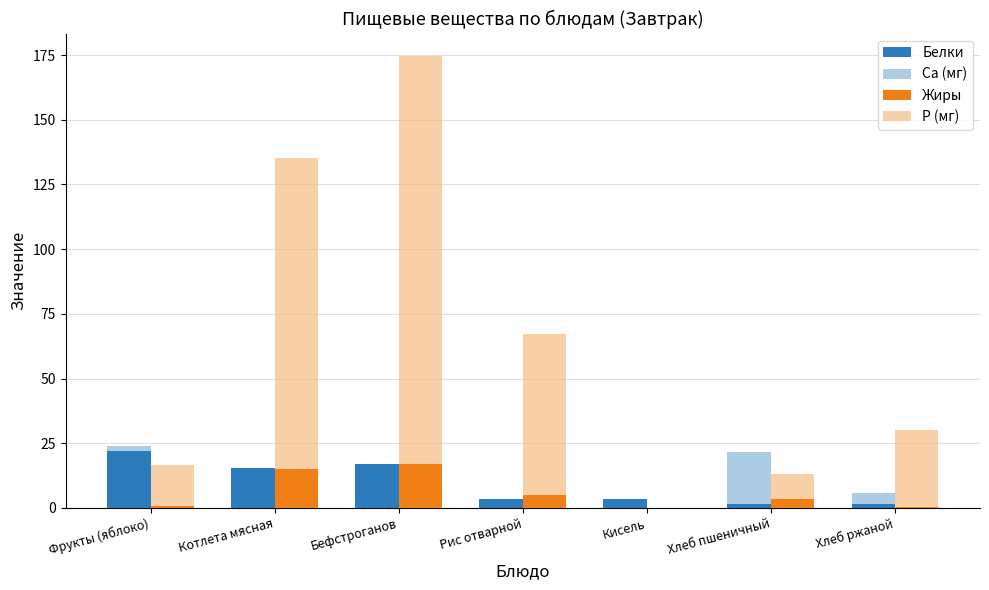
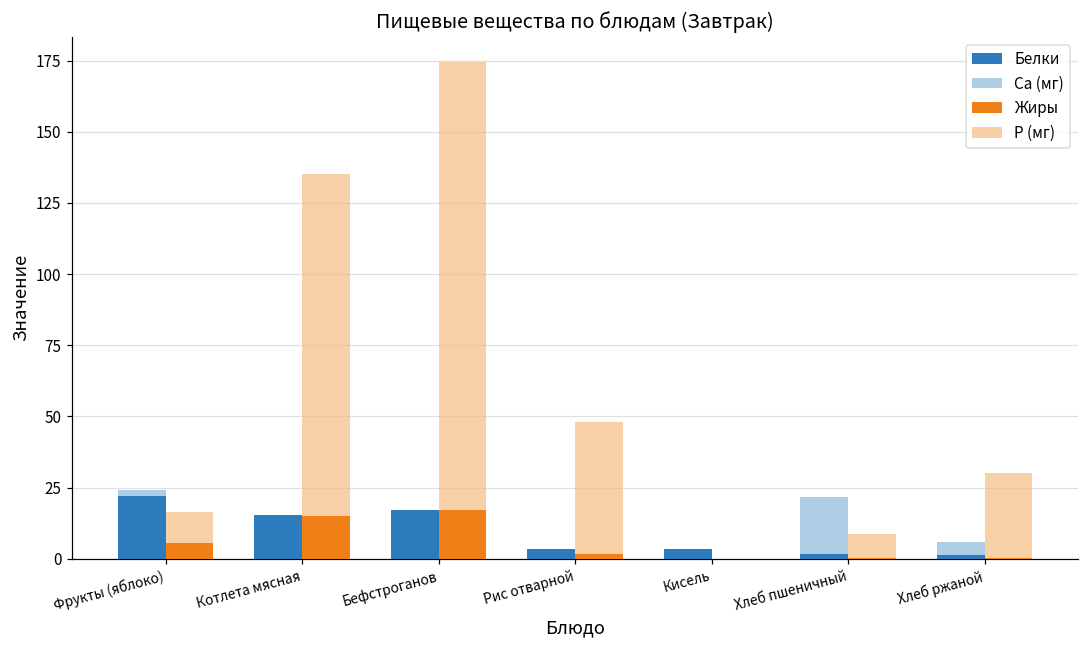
Жиры, Фрукты (яблоко): 1 -> 6
Жиры, Рис отварной: 5 -> 2
P (мг), Рис отварной: 67 -> 48
Жиры, Хлеб пшеничный: 3 -> 0
P (мг), Хлеб пшеничный: 13 -> 9
